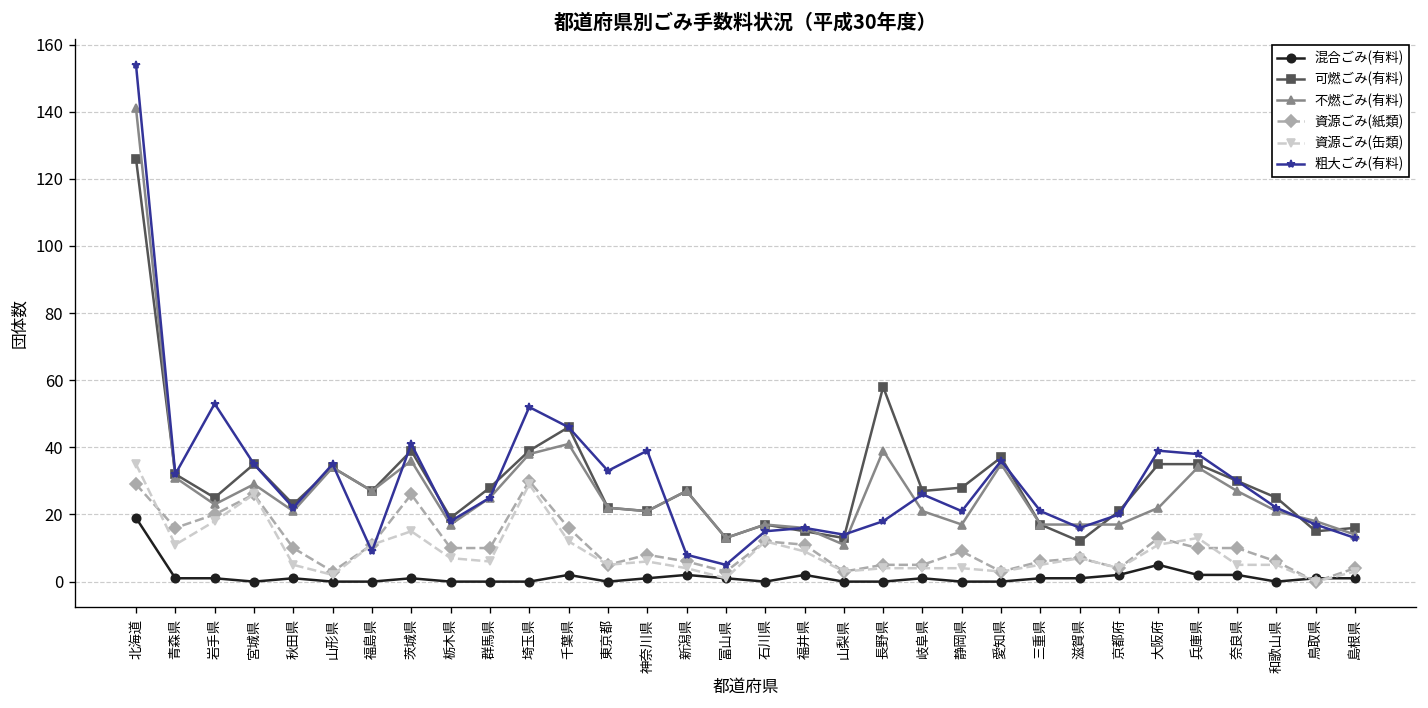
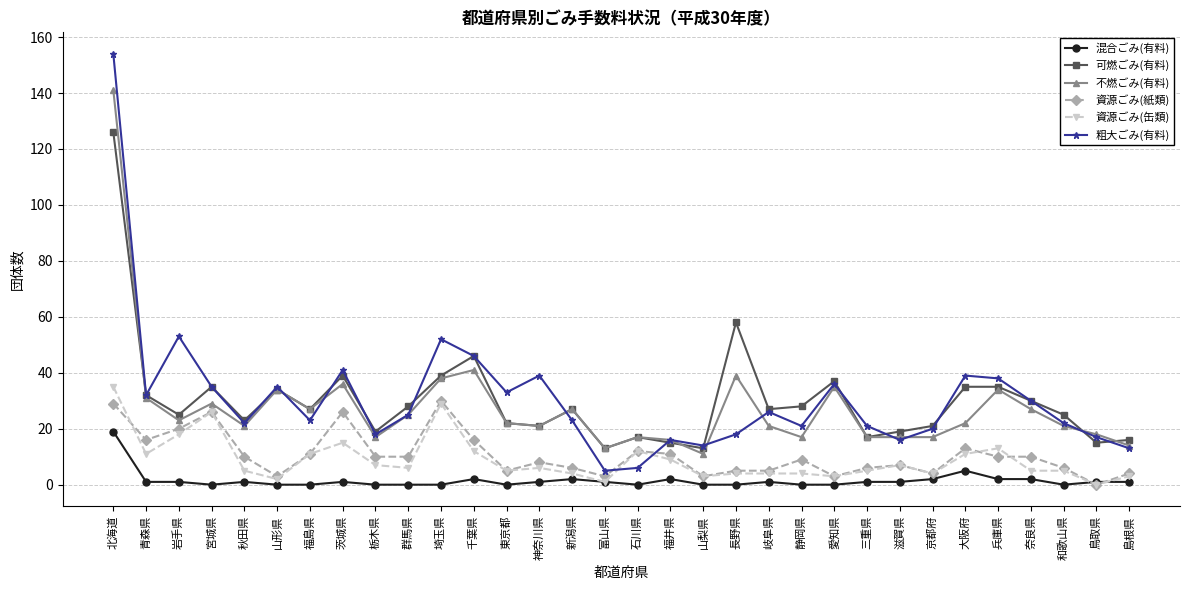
粗大ごみ(有料), 福島県: 9 -> 23
粗大ごみ(有料), 新潟県: 8 -> 23
粗大ごみ(有料), 石川県: 15 -> 6
可燃ごみ(有料), 滋賀県: 12 -> 19
